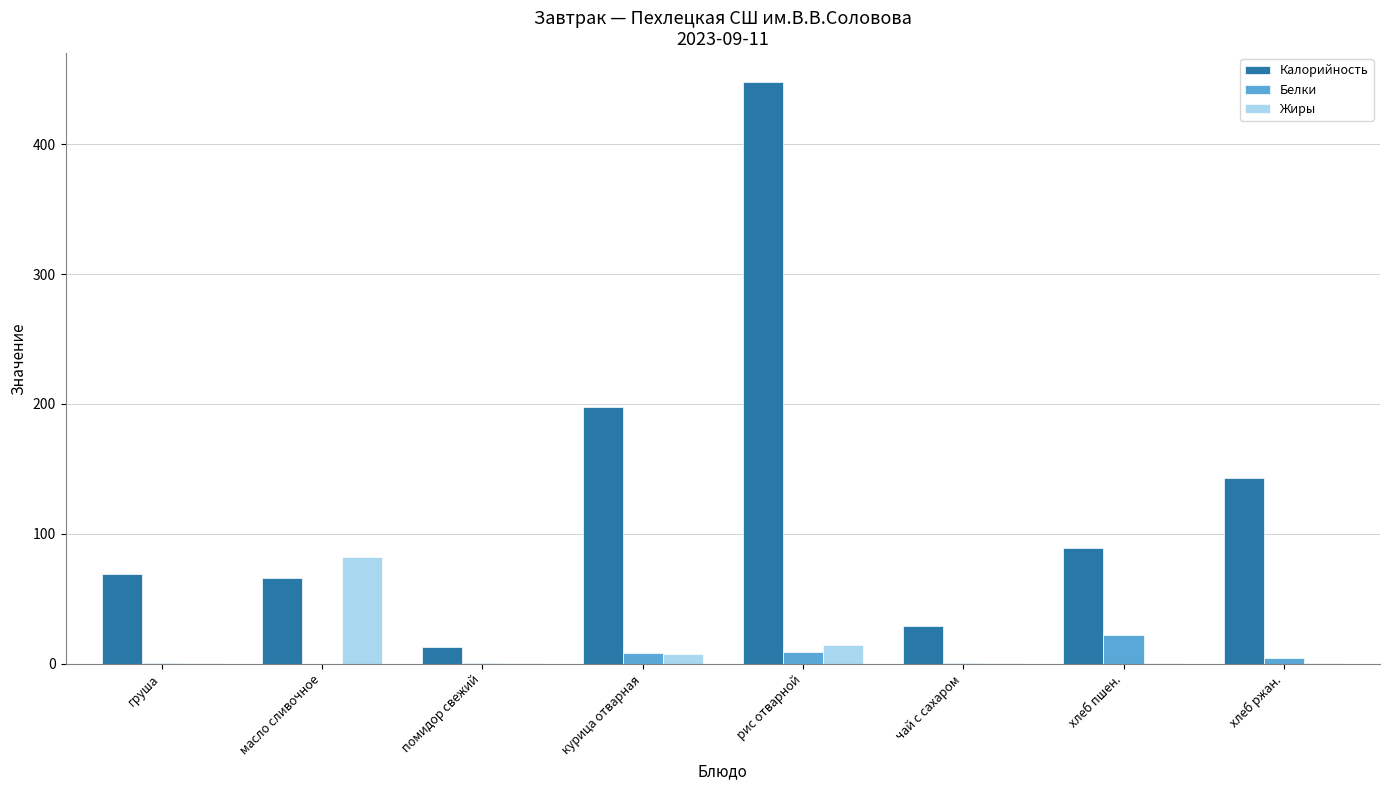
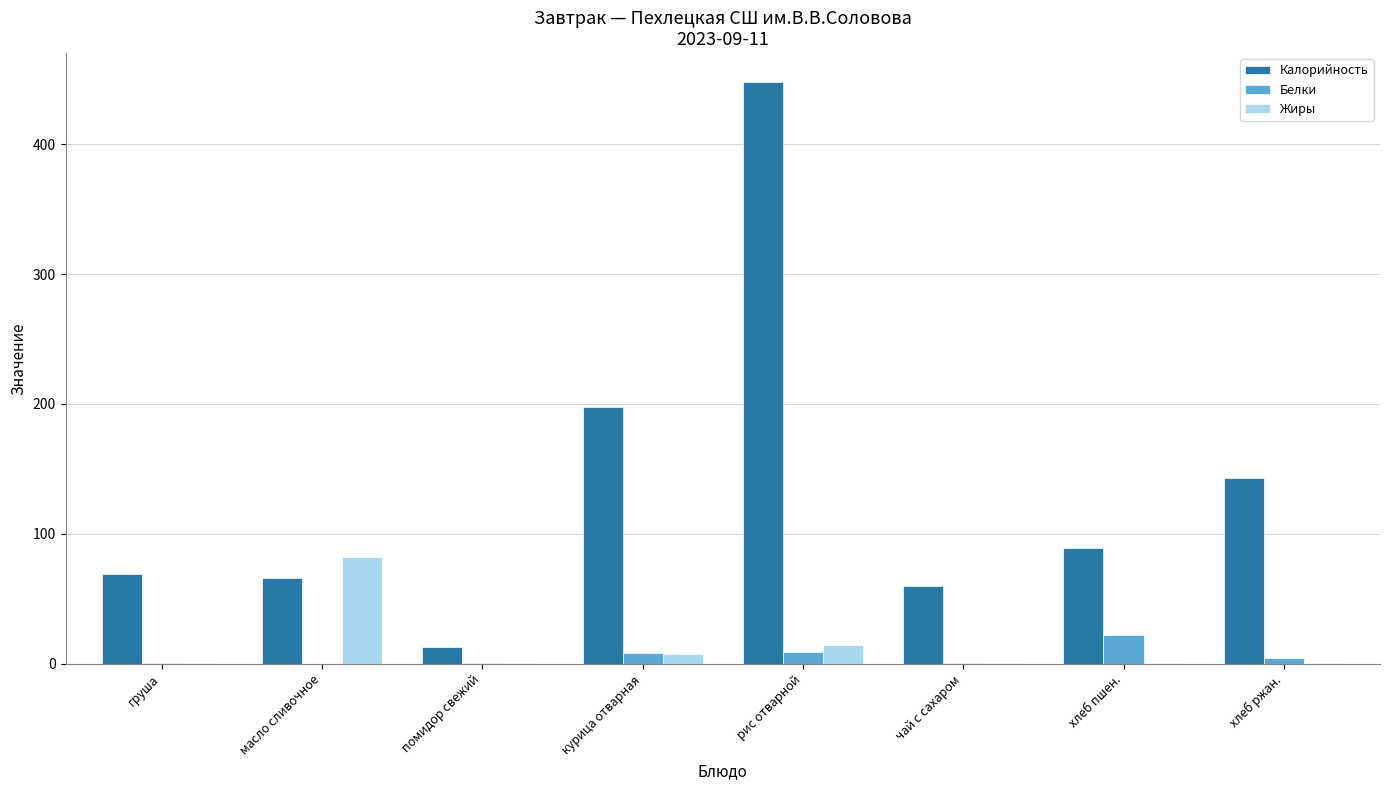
Калорийность, чай с сахаром: 29 -> 60
